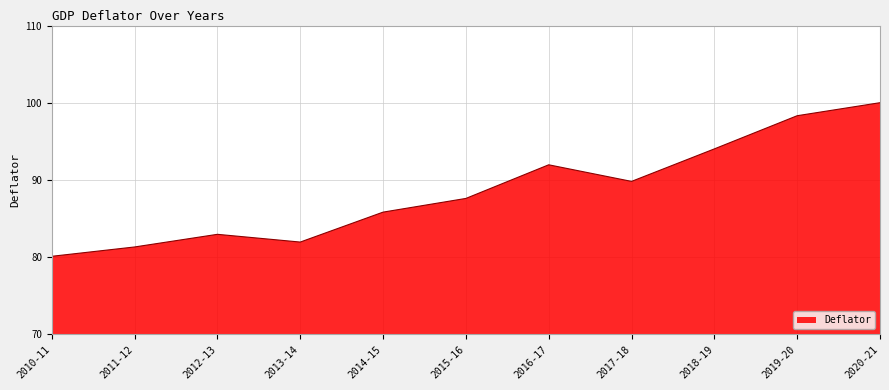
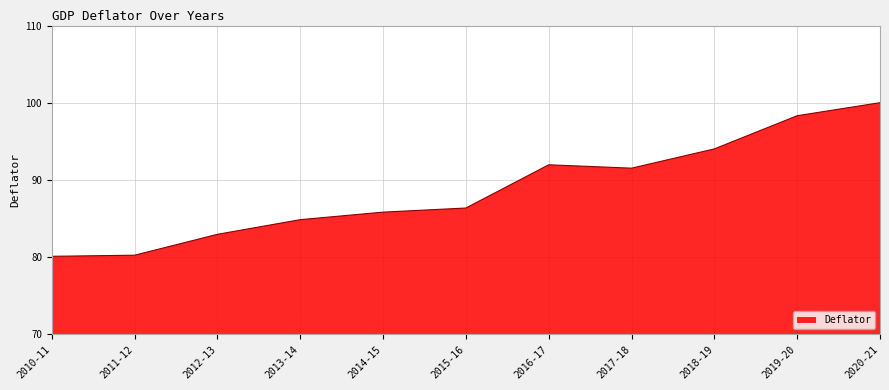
2011-12: 81 -> 80
2013-14: 82 -> 85
2015-16: 88 -> 86
2017-18: 90 -> 92
